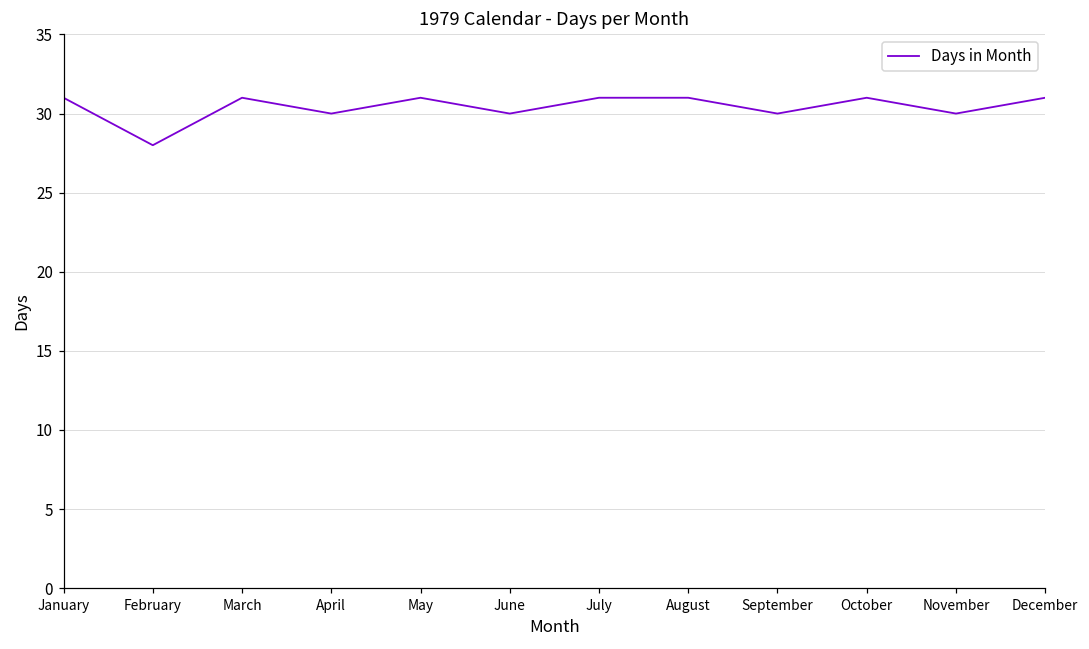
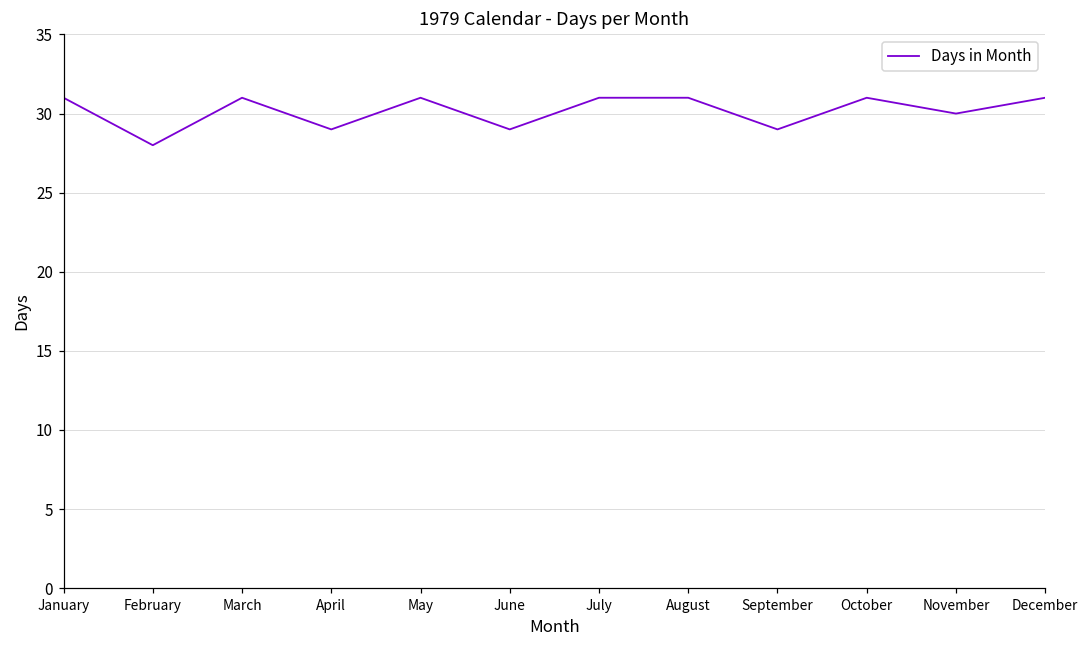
April: 30 -> 29
June: 30 -> 29
September: 30 -> 29
